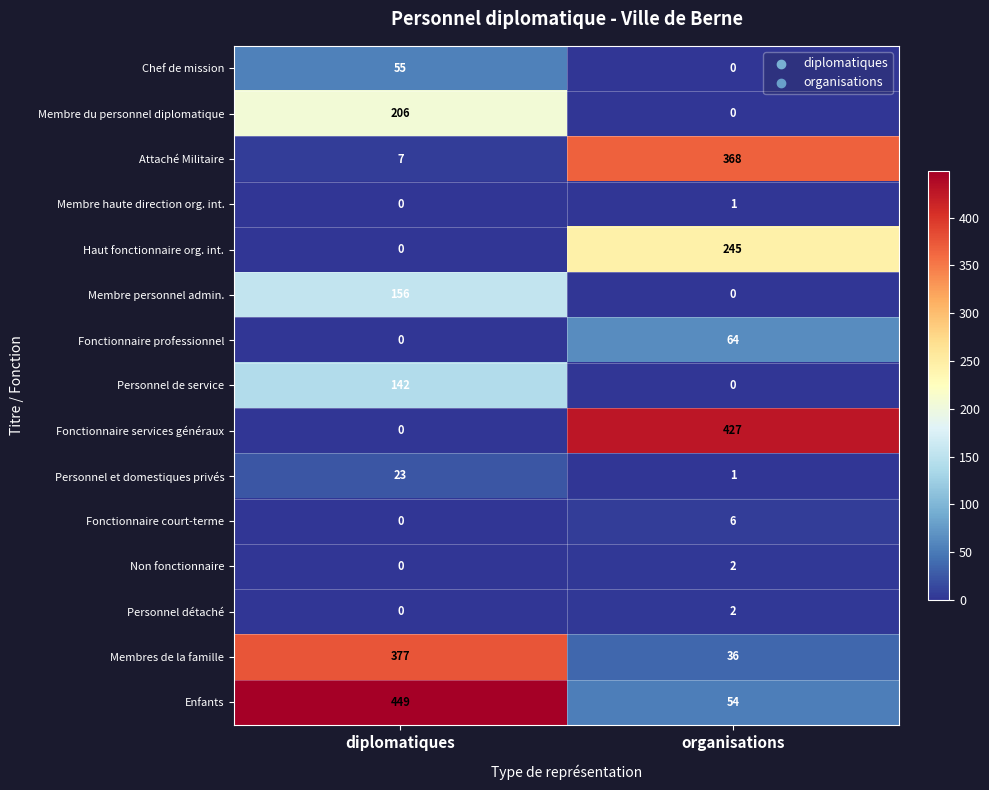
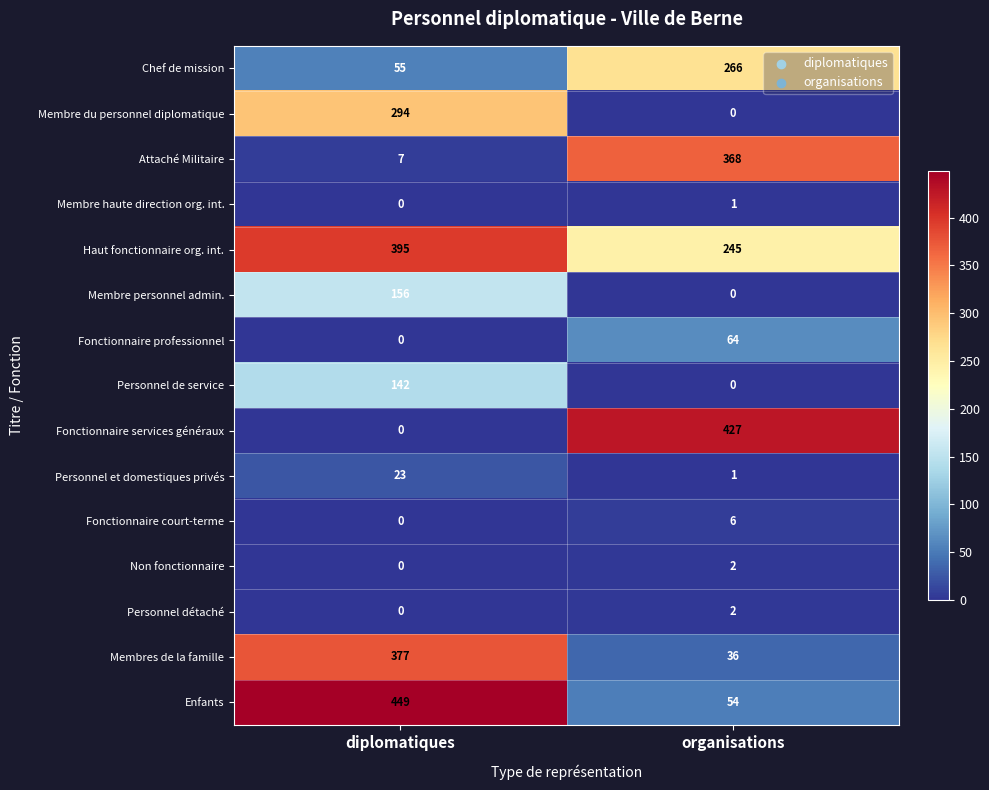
Chef de mission, organisations: 0 -> 266
Membre du personnel diplomatique, diplomatiques: 206 -> 294
Haut fonctionnaire org. int., diplomatiques: 0 -> 395
